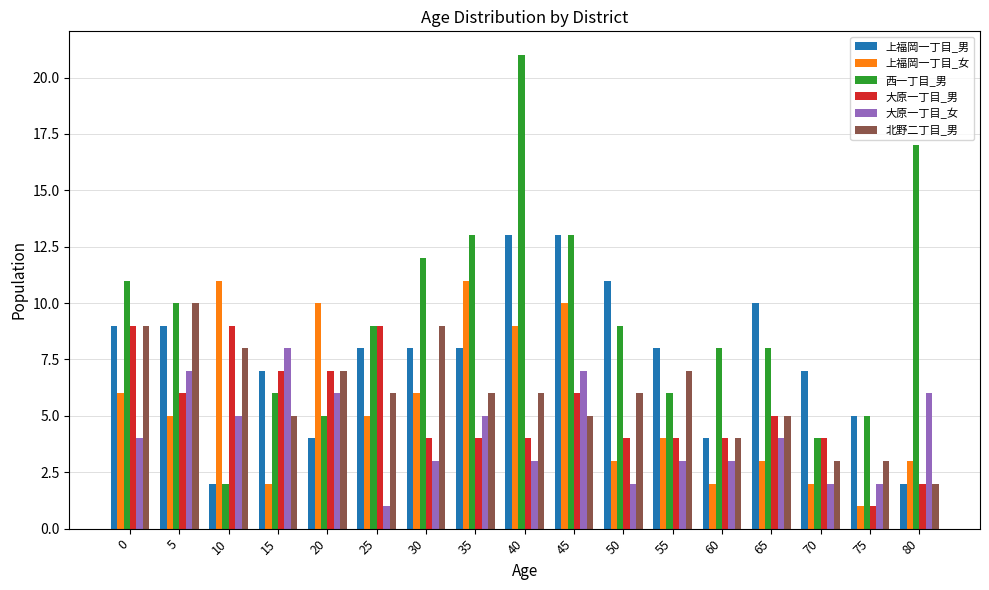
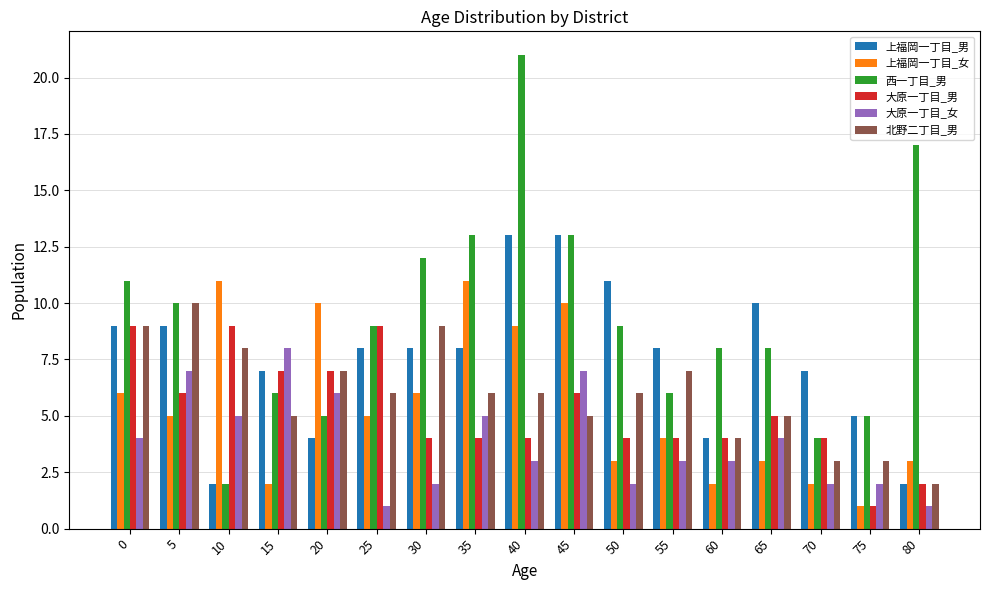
大原一丁目_女, 30: 3 -> 2
大原一丁目_女, 80: 6 -> 1
